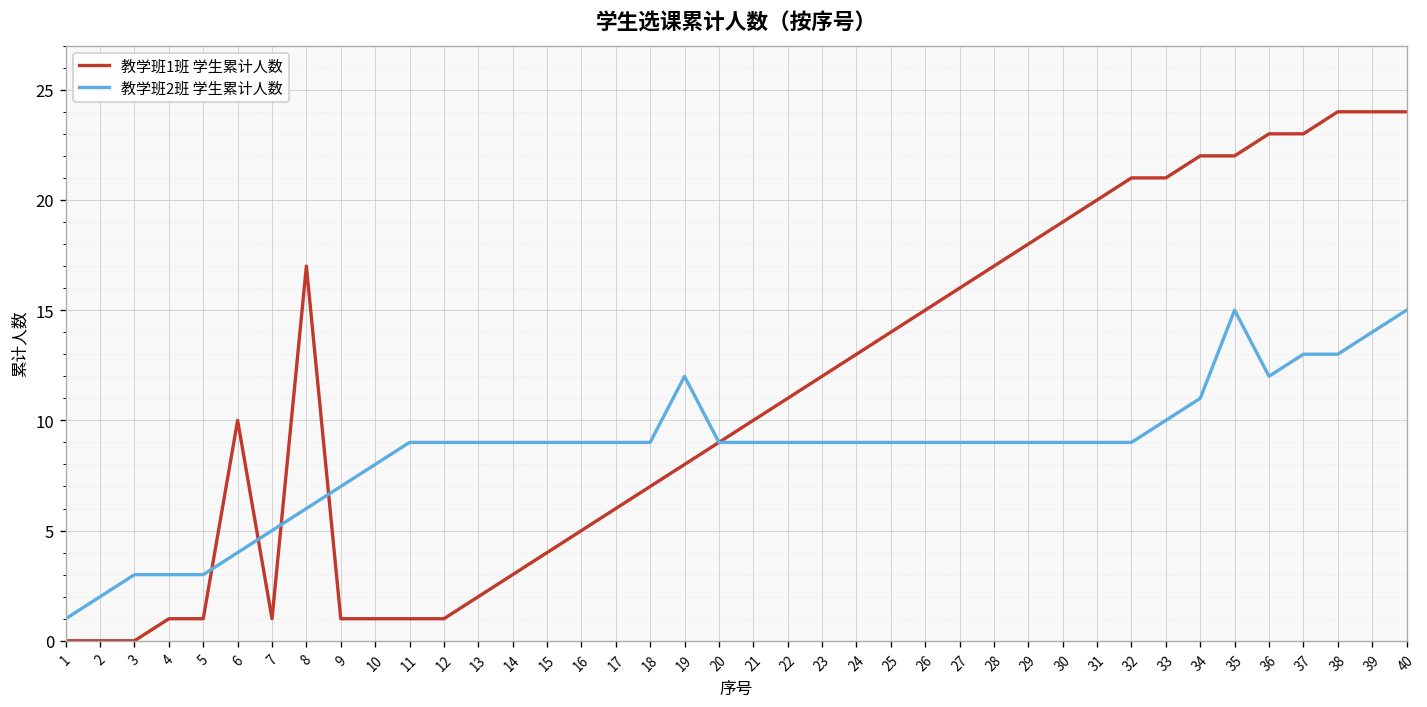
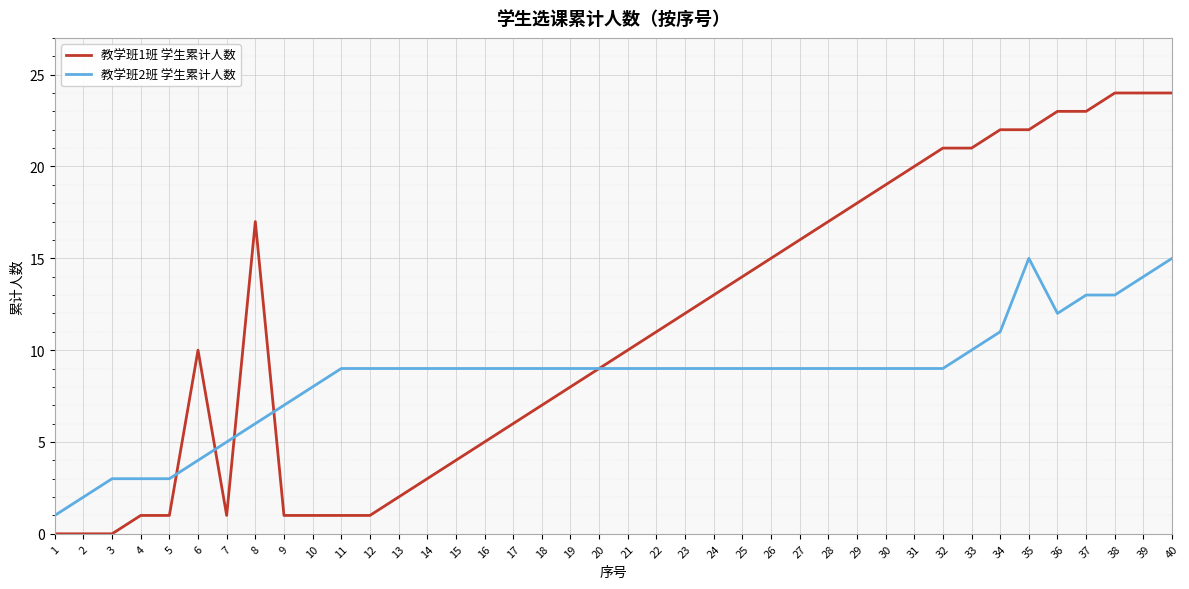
教学班2班 学生累计人数, 19: 12 -> 9
